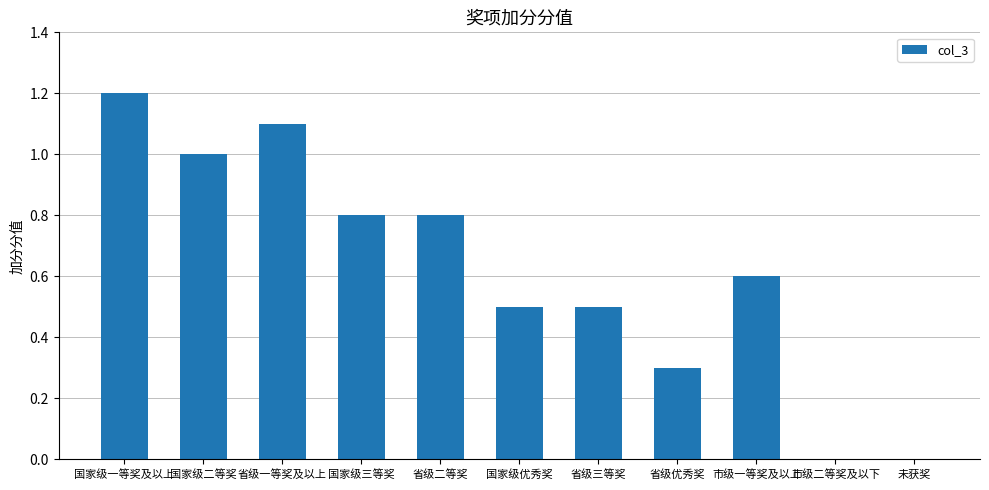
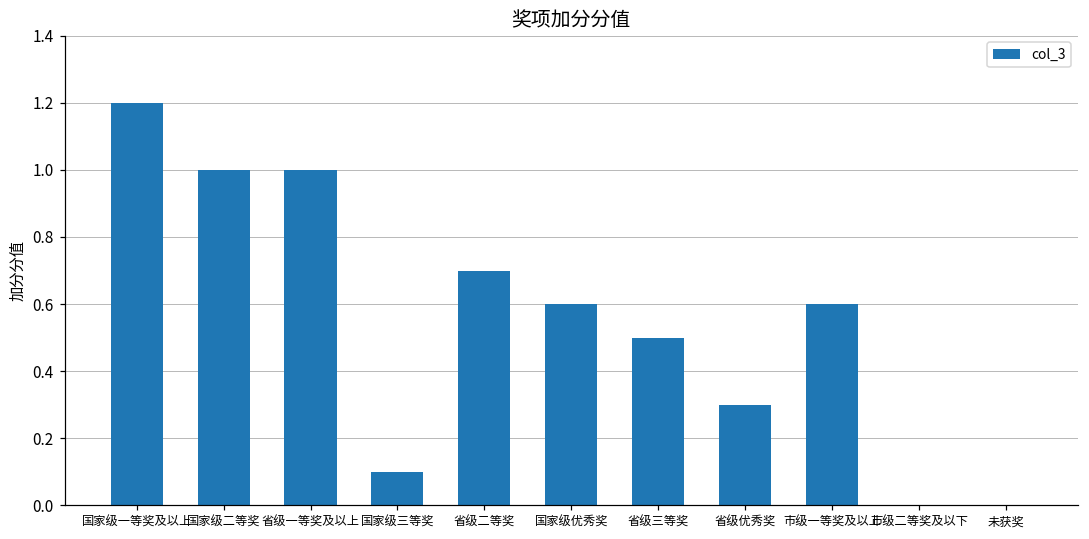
省级一等奖及以上: 1.1 -> 1.0
国家级三等奖: 0.8 -> 0.1
省级二等奖: 0.8 -> 0.7
国家级优秀奖: 0.5 -> 0.6
